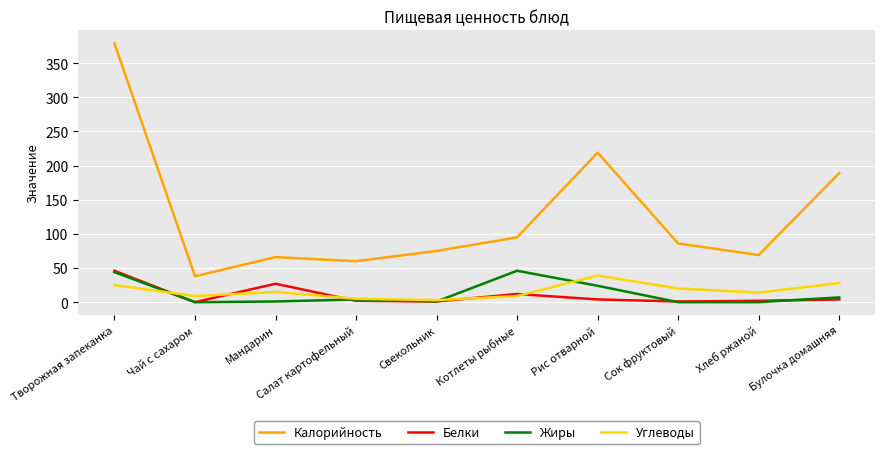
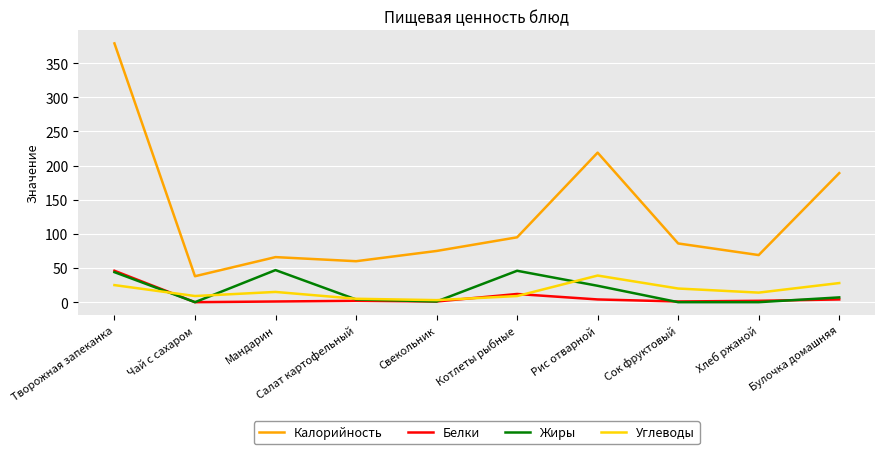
Белки, Мандарин: 30 -> 0
Жиры, Мандарин: 0 -> 50
